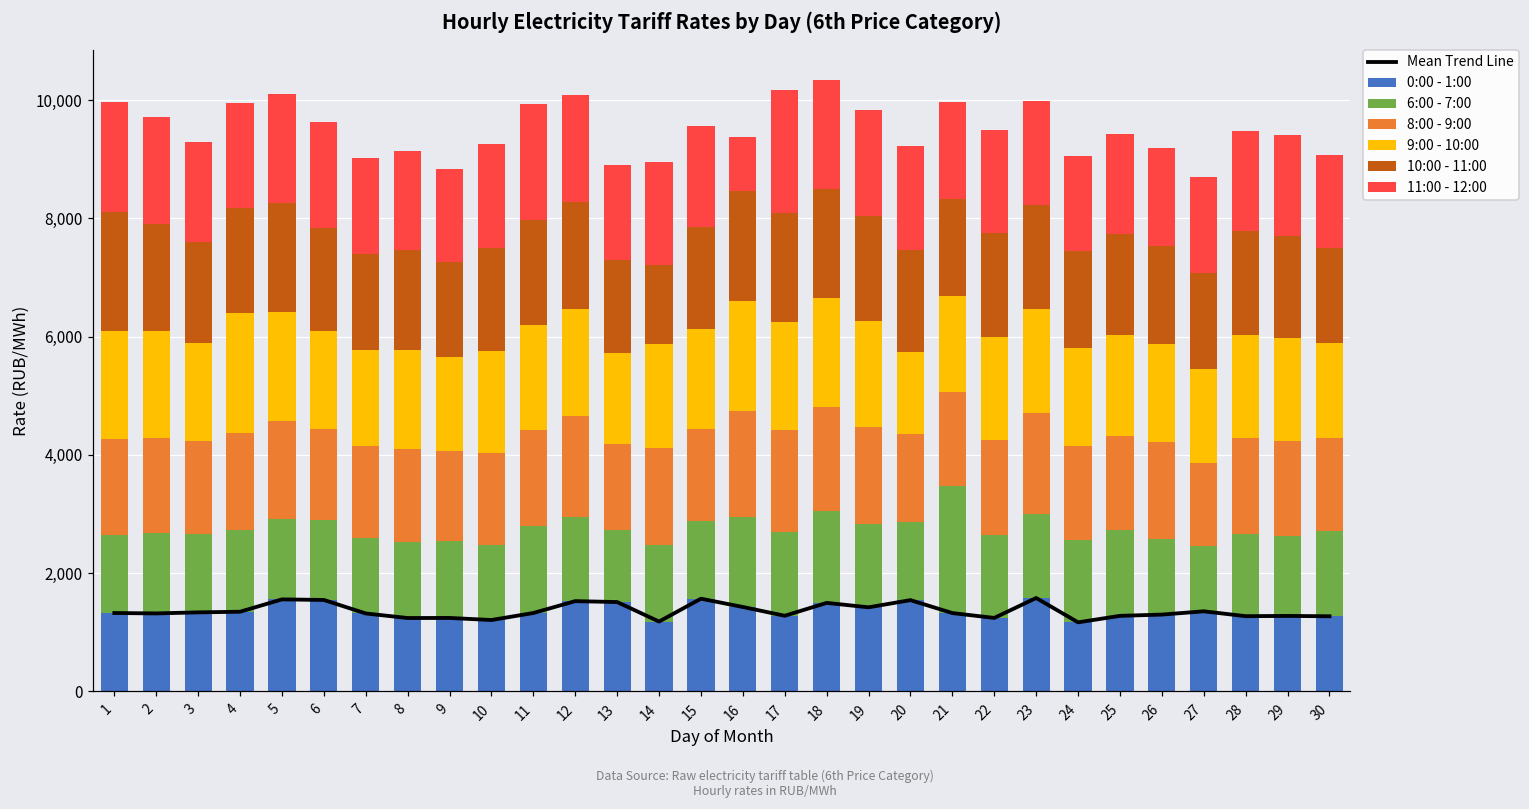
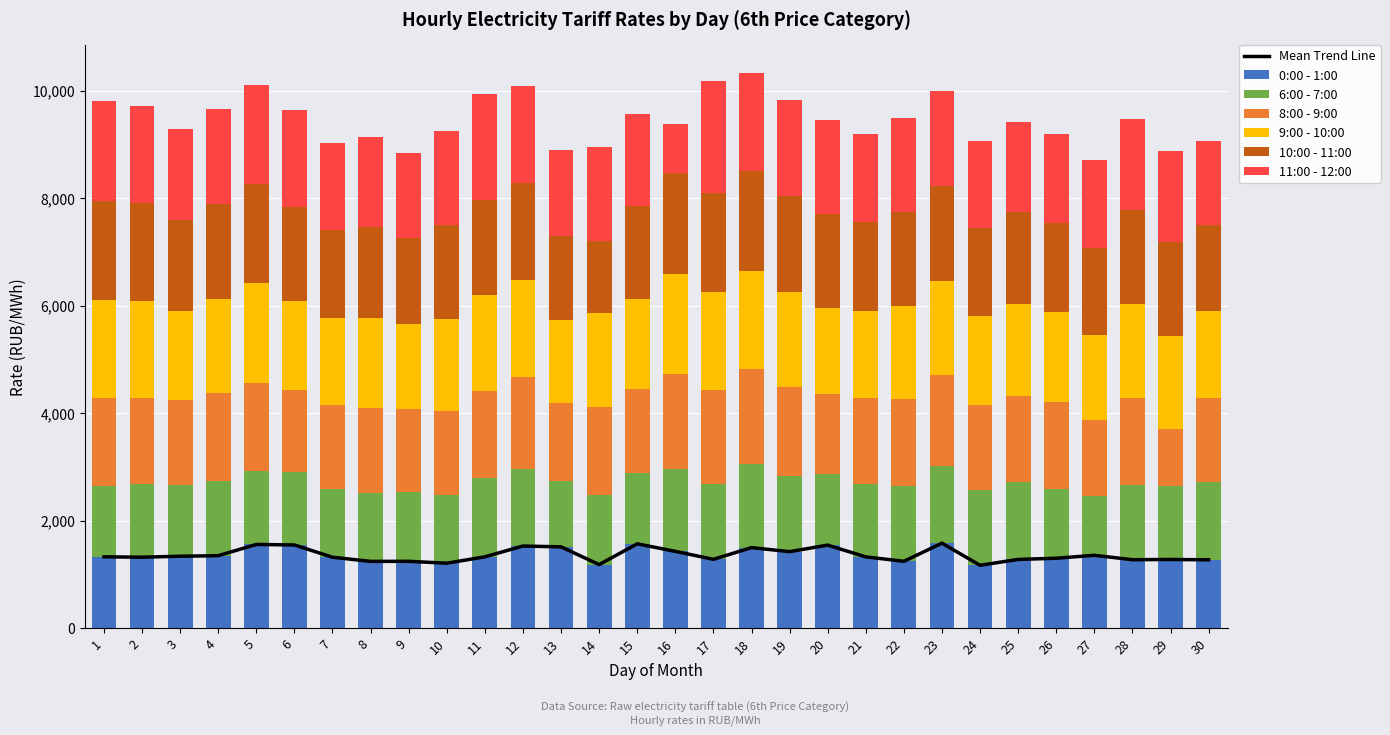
10:00 - 11:00, 1: 2,000 -> 1,900
9:00 - 10:00, 4: 2,000 -> 1,700
9:00 - 10:00, 20: 1,400 -> 1,600
6:00 - 7:00, 21: 2,100 -> 1,400
8:00 - 9:00, 29: 1,600 -> 1,100
